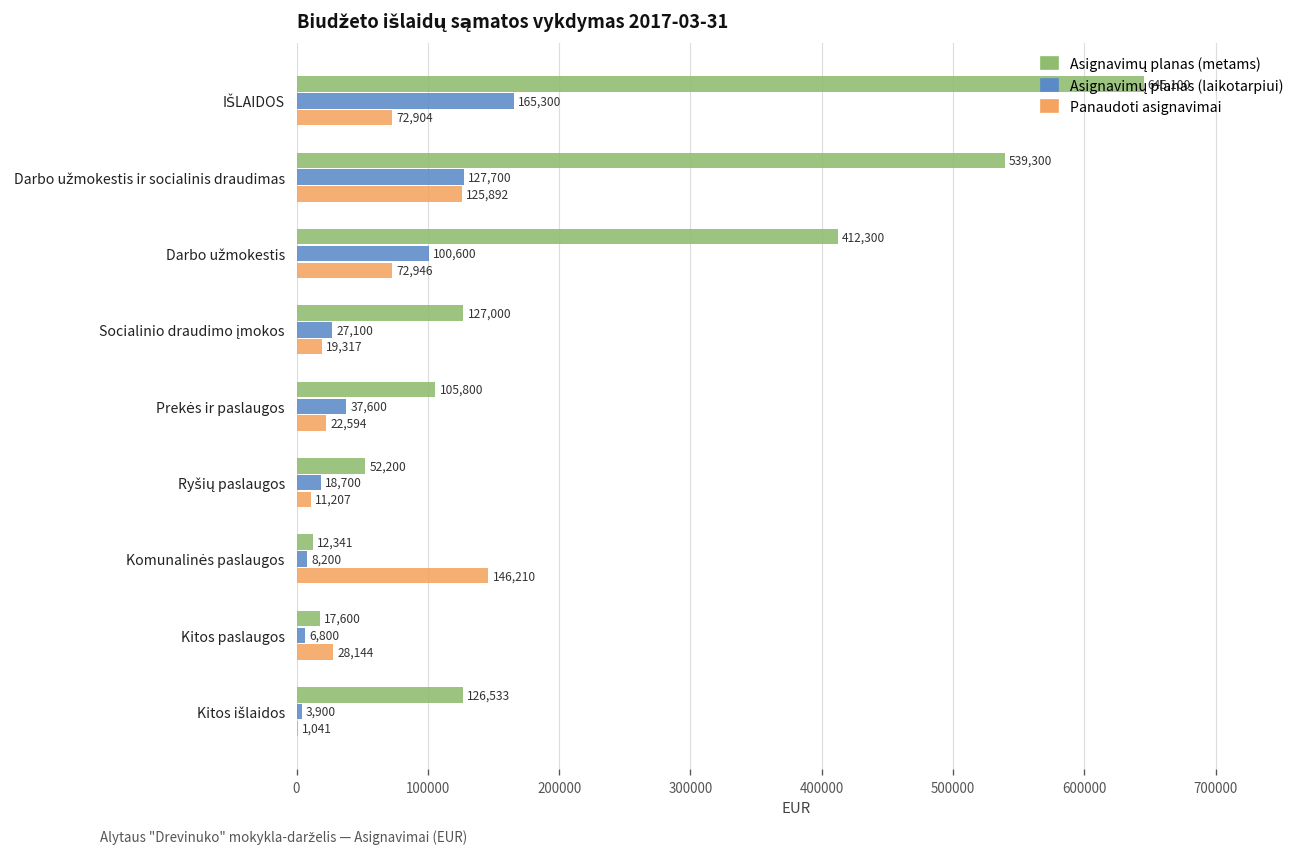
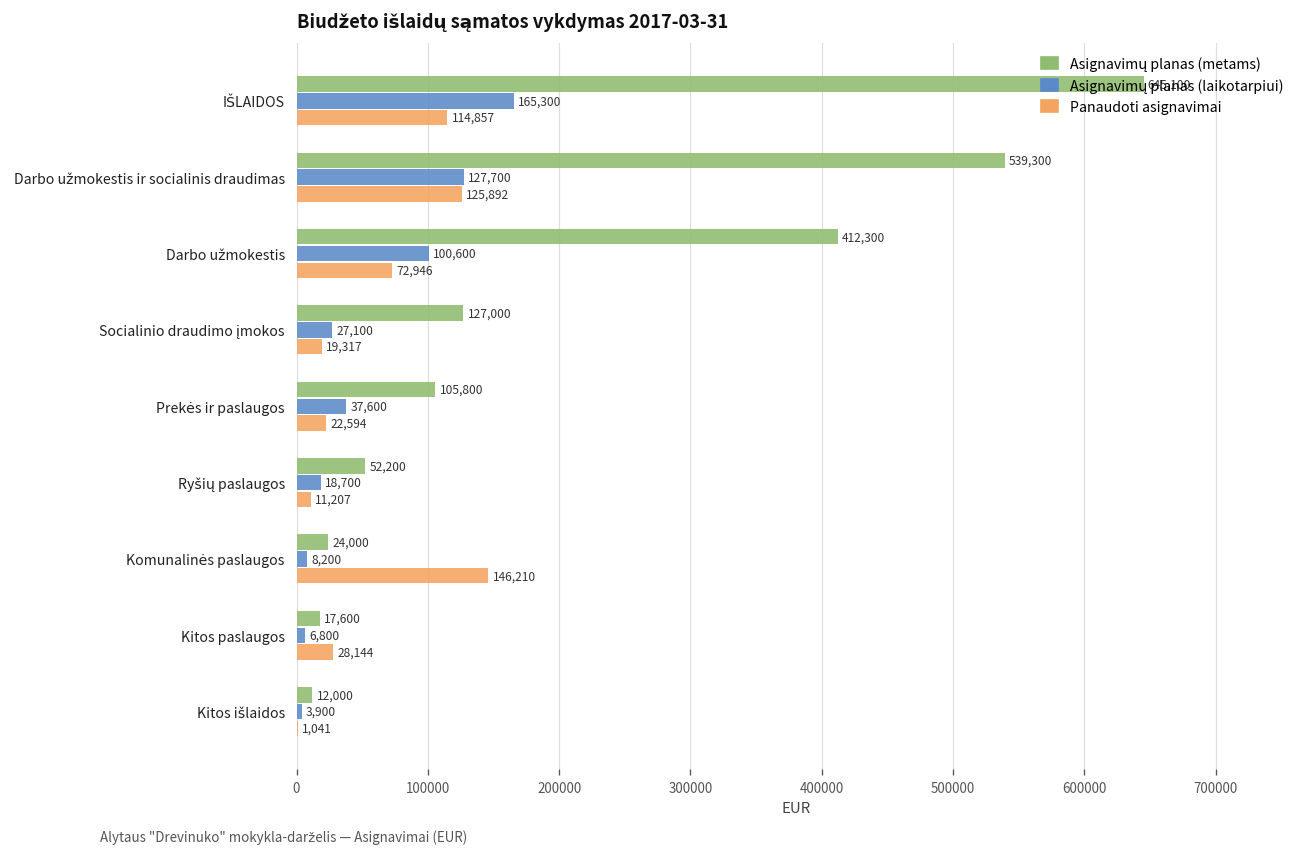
Panaudoti asignavimai, IŠLAIDOS: 72,904 -> 114,857
Asignavimų planas (metams), Komunalinės paslaugos: 12,341 -> 24,000
Asignavimų planas (metams), Kitos išlaidos: 126,533 -> 12,000
